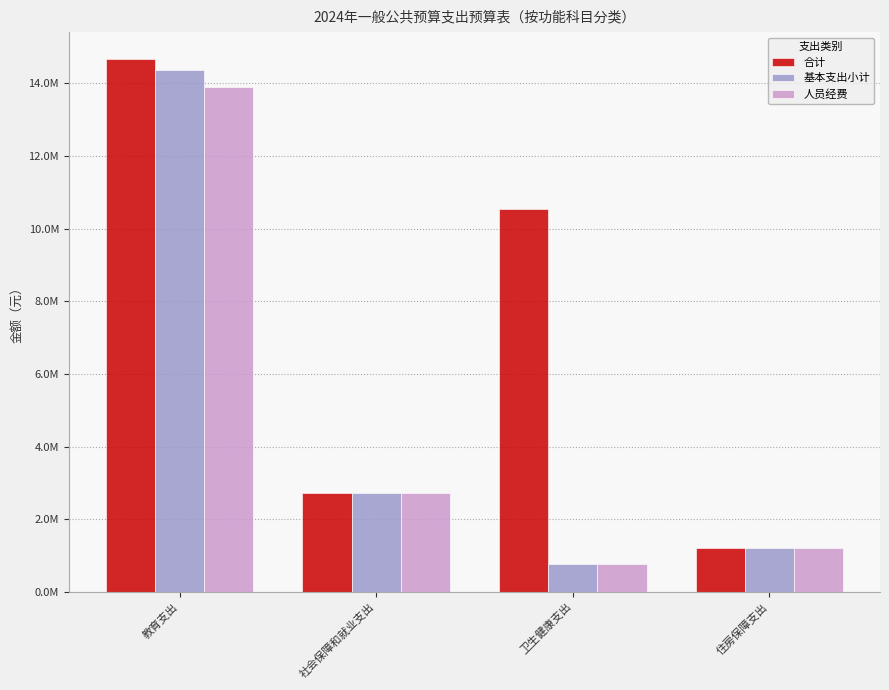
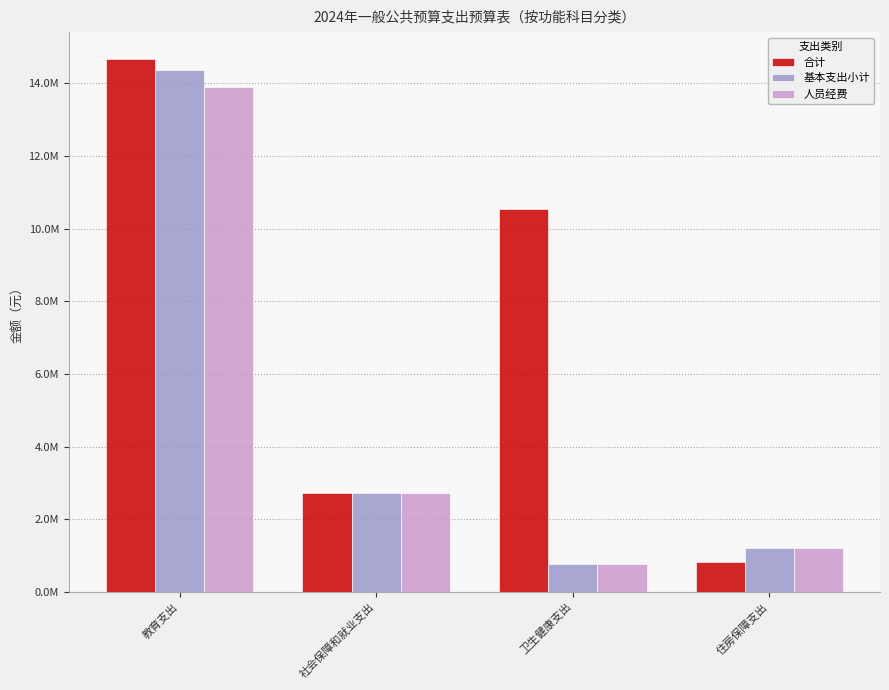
合计, 住房保障支出: 1200000 -> 800000
